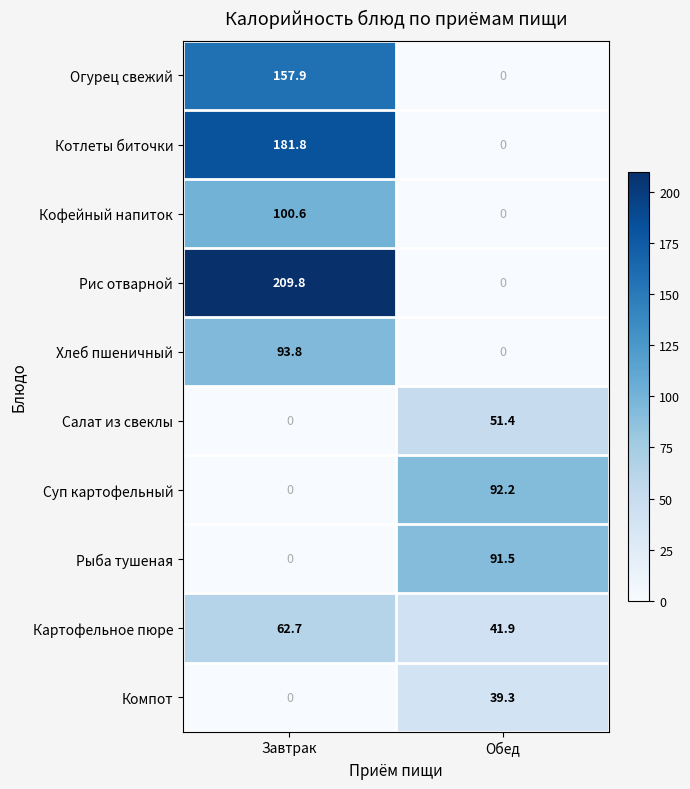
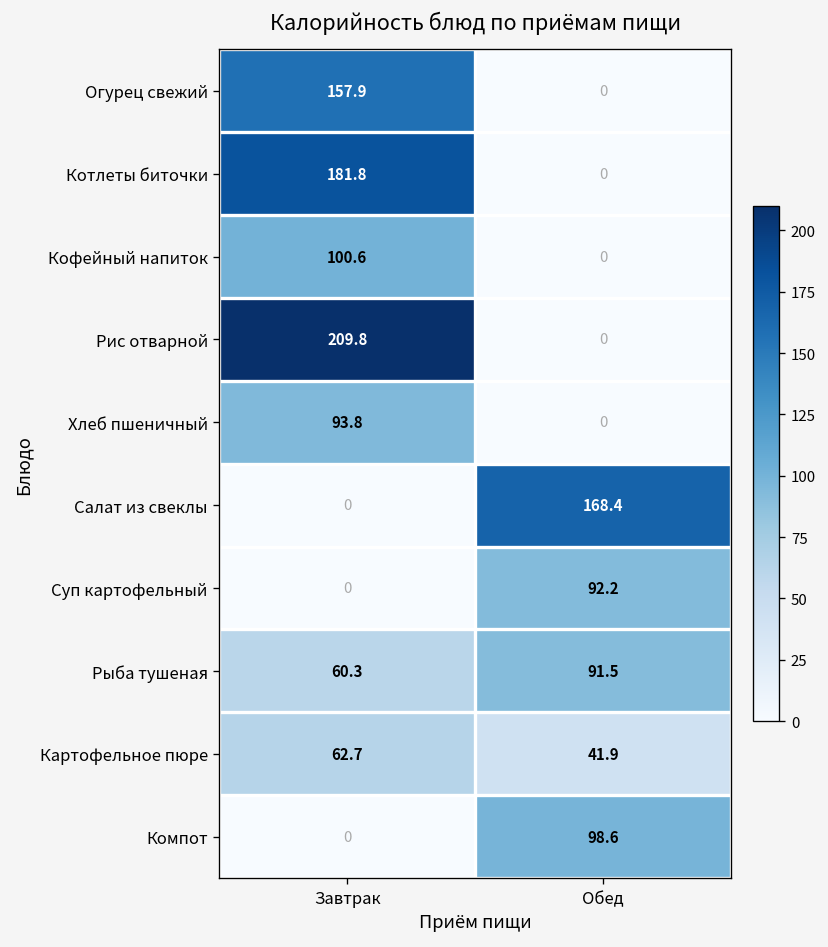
Салат из свеклы, Обед: 51.4 -> 168.4
Рыба тушеная, Завтрак: 0 -> 60.3
Компот, Обед: 39.3 -> 98.6
